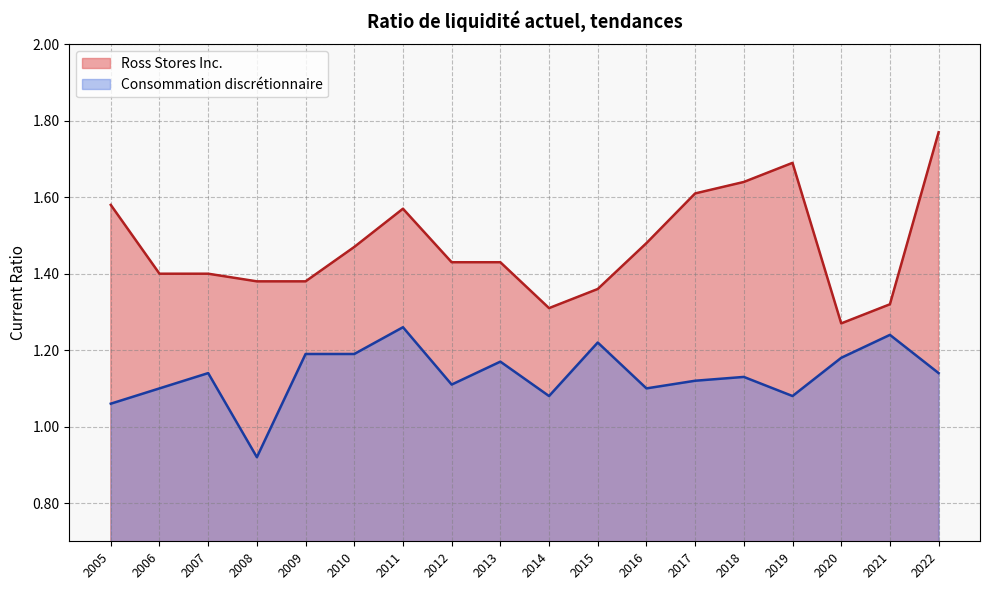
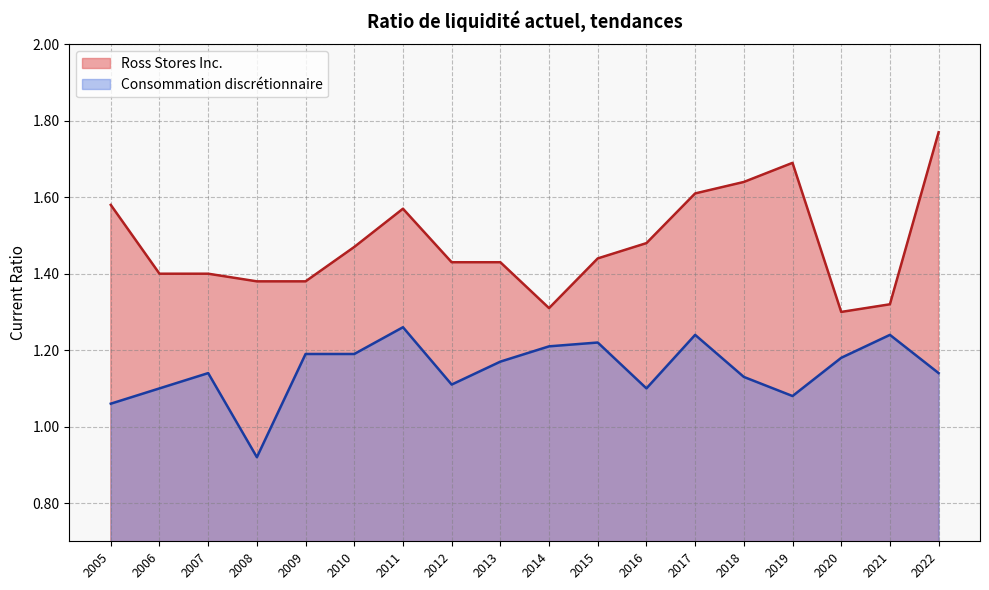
Consommation discrétionnaire, 2014: 1.08 -> 1.21
Ross Stores Inc., 2015: 1.36 -> 1.44
Consommation discrétionnaire, 2017: 1.12 -> 1.24
Ross Stores Inc., 2020: 1.27 -> 1.30
